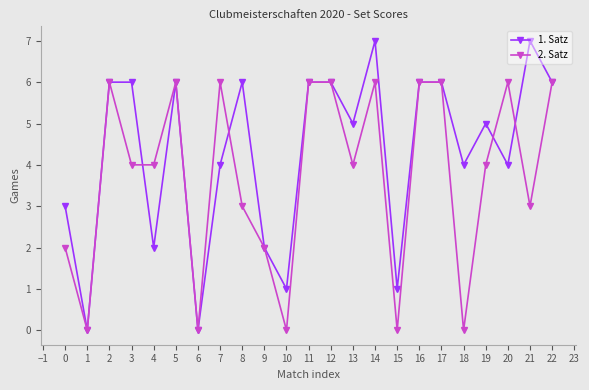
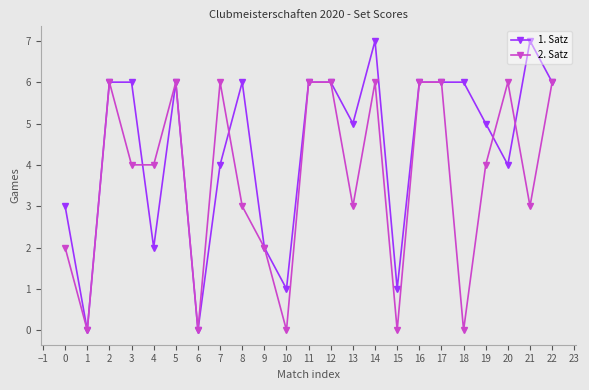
2. Satz, 13: 4 -> 3
1. Satz, 18: 4 -> 6
